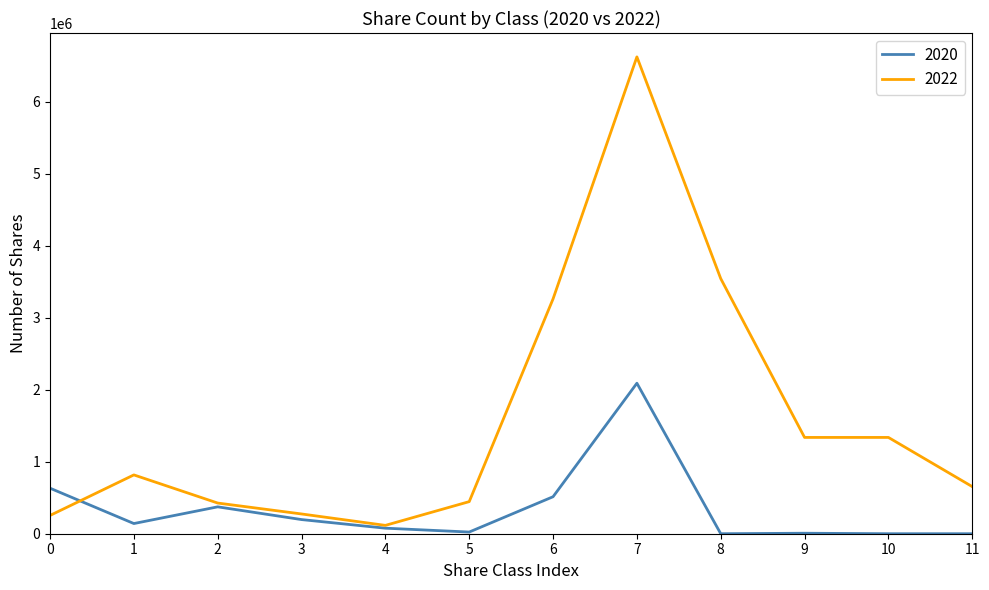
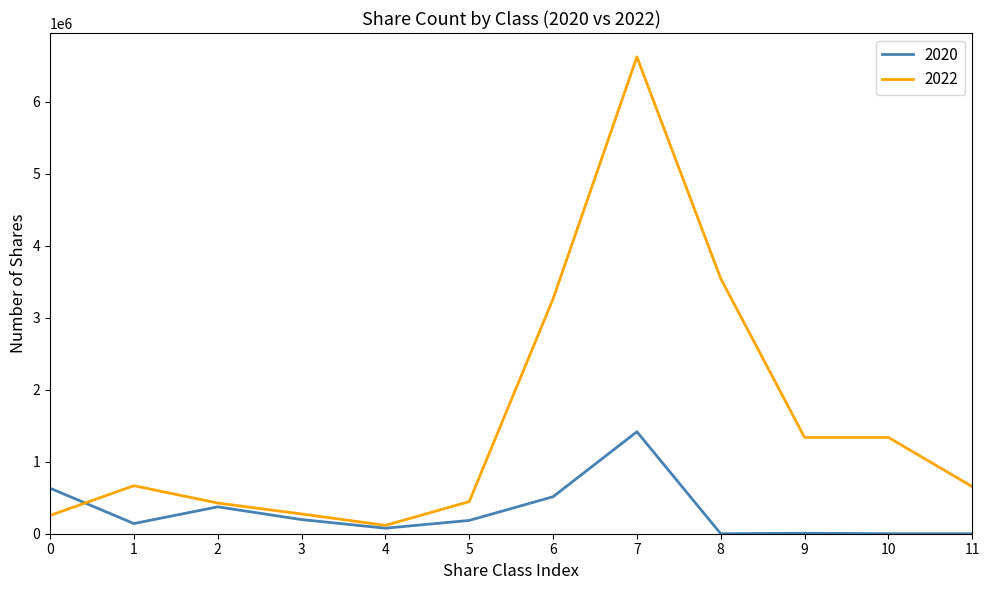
2022, 1: 800000 -> 700000
2020, 5: 0 -> 200000
2020, 7: 2100000 -> 1400000
